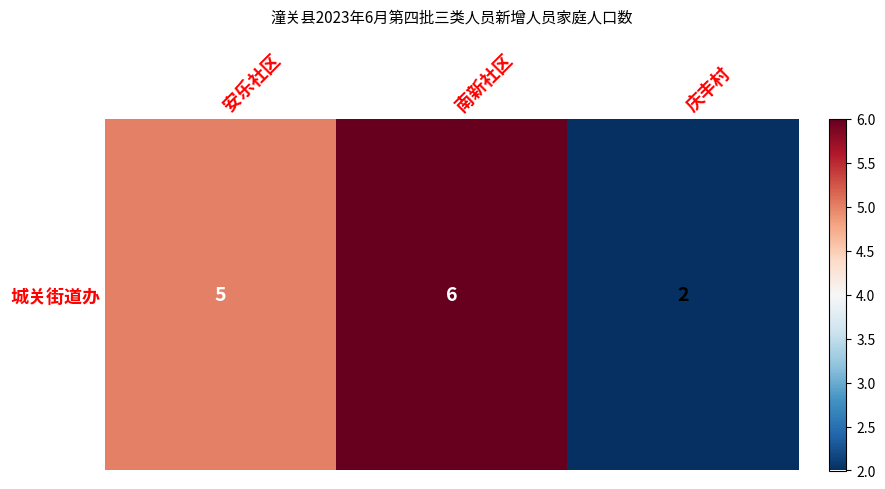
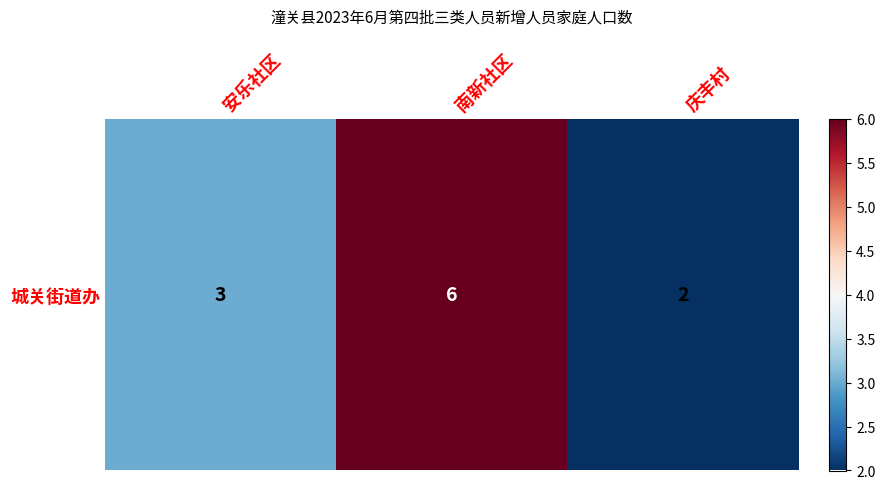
城关街道办, 安乐社区: 5 -> 3
